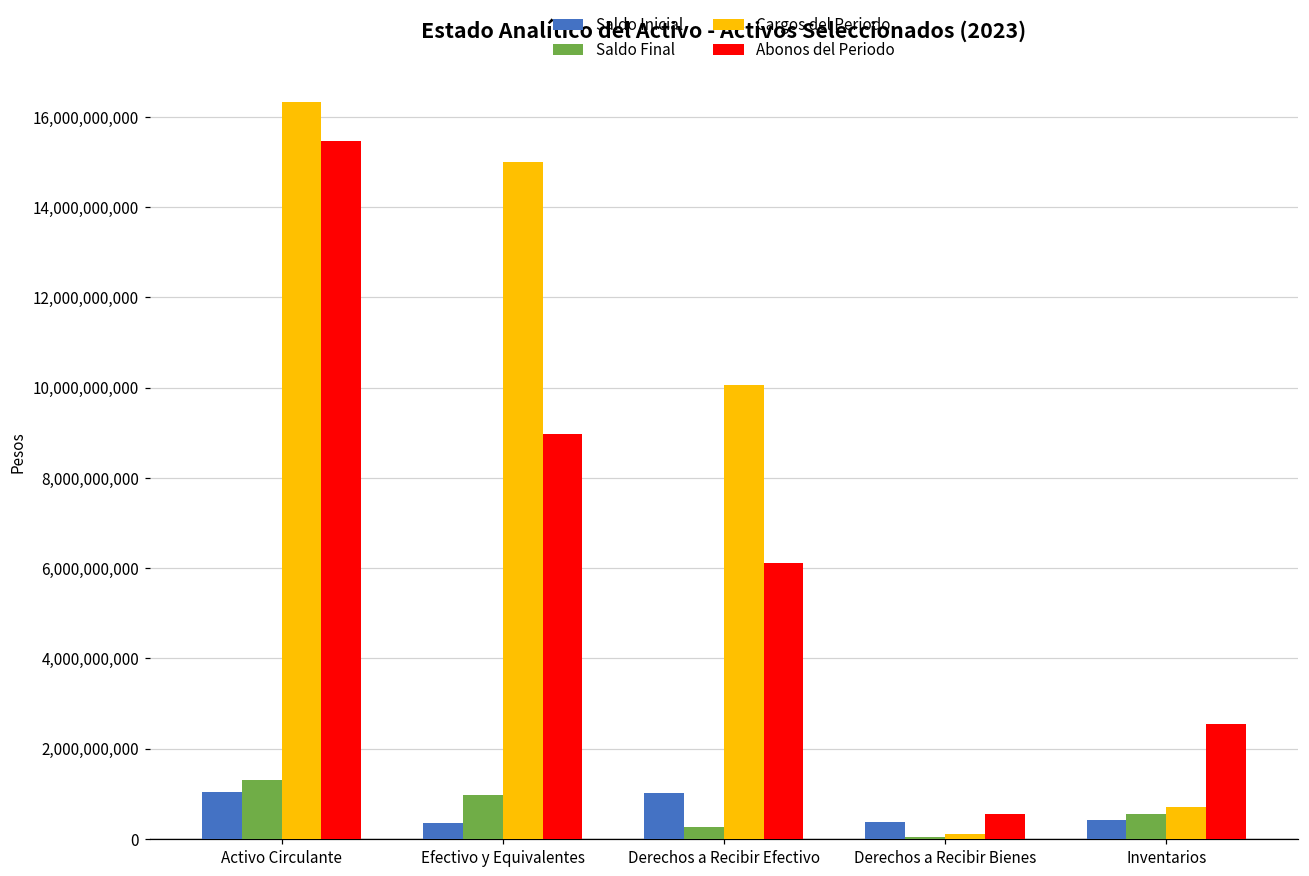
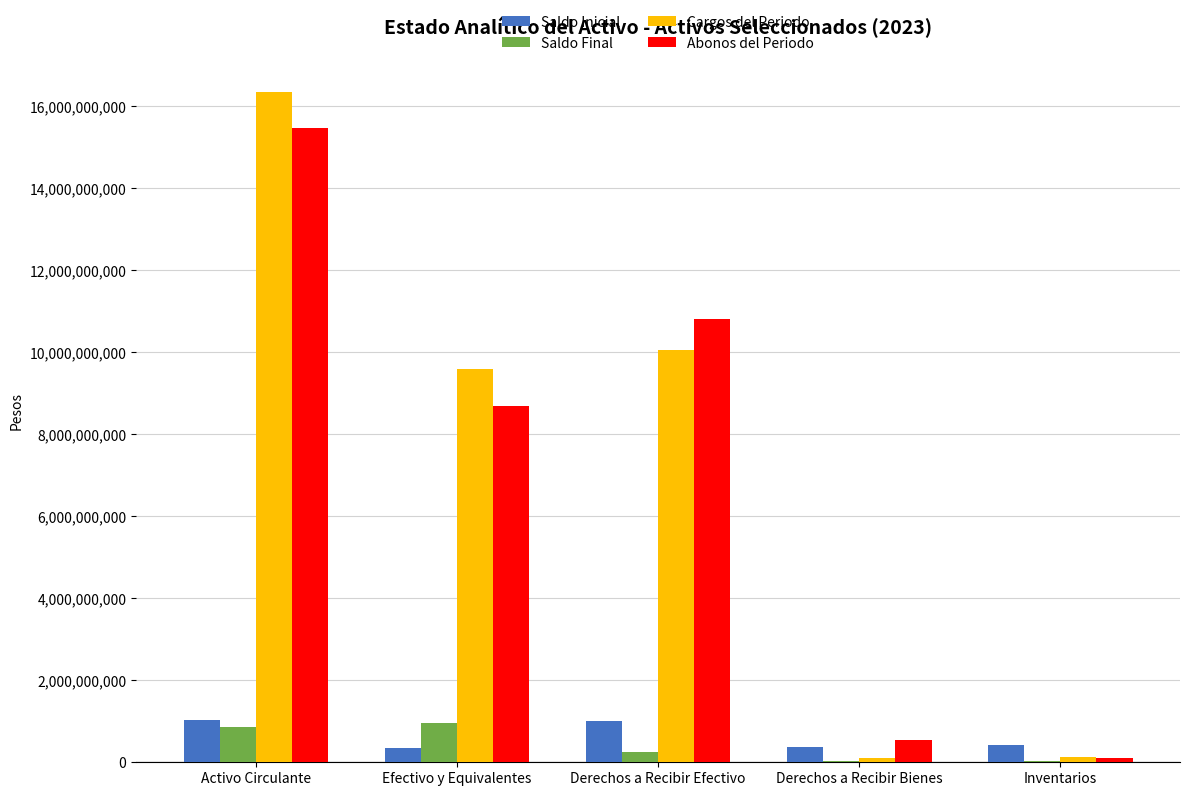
Saldo Final, Activo Circulante: 1,300,000,000 -> 900,000,000
Cargos del Periodo, Efectivo y Equivalentes: 15,000,000,000 -> 9,600,000,000
Abonos del Periodo, Efectivo y Equivalentes: 9,000,000,000 -> 8,700,000,000
Abonos del Periodo, Derechos a Recibir Efectivo: 6,100,000,000 -> 10,800,000,000
Saldo Final, Inventarios: 600,000,000 -> 0
Cargos del Periodo, Inventarios: 700,000,000 -> 100,000,000
Abonos del Periodo, Inventarios: 2,500,000,000 -> 100,000,000
